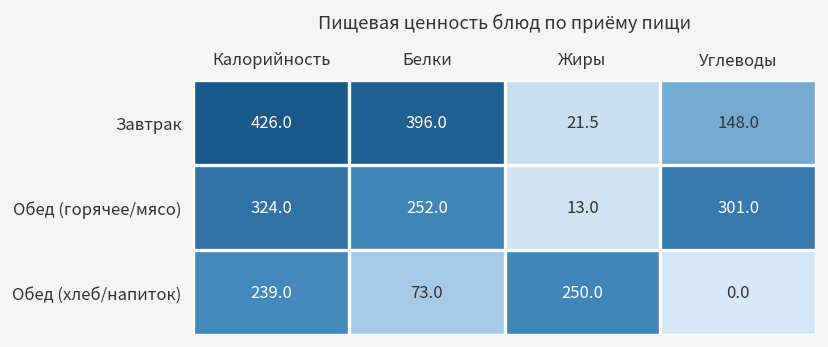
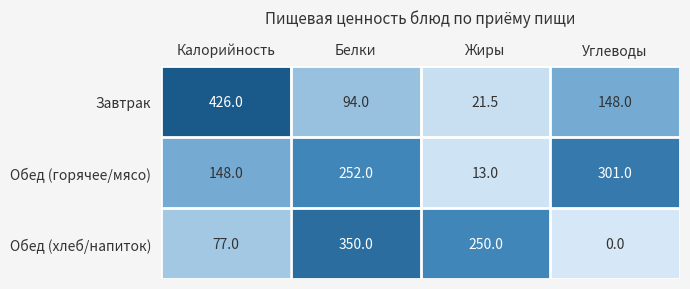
Завтрак, Белки: 396.0 -> 94.0
Обед (горячее/мясо), Калорийность: 324.0 -> 148.0
Обед (хлеб/напиток), Калорийность: 239.0 -> 77.0
Обед (хлеб/напиток), Белки: 73.0 -> 350.0
